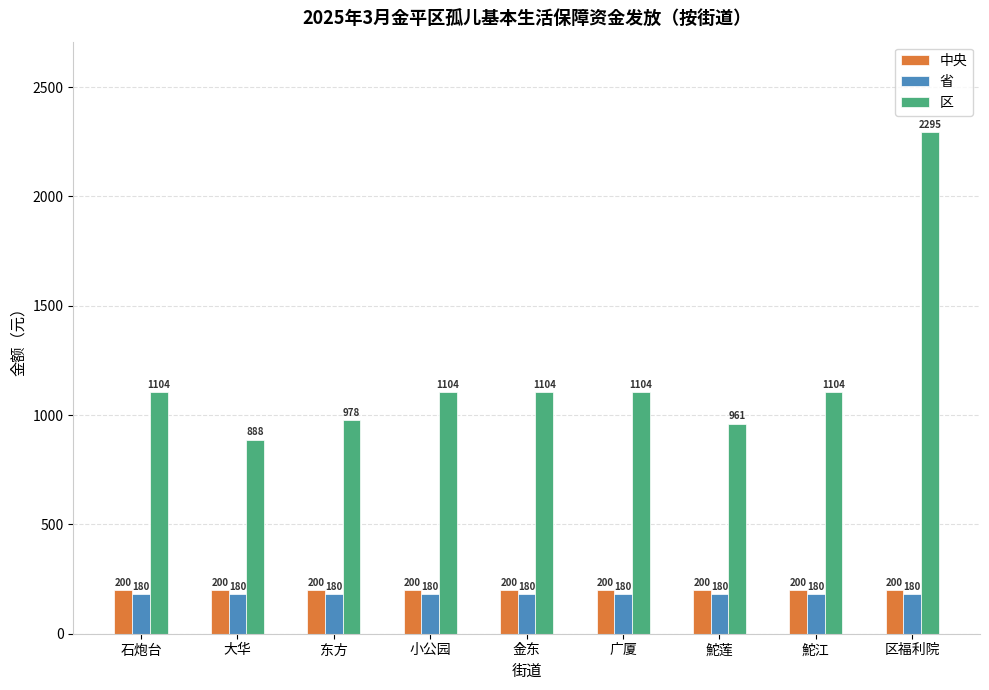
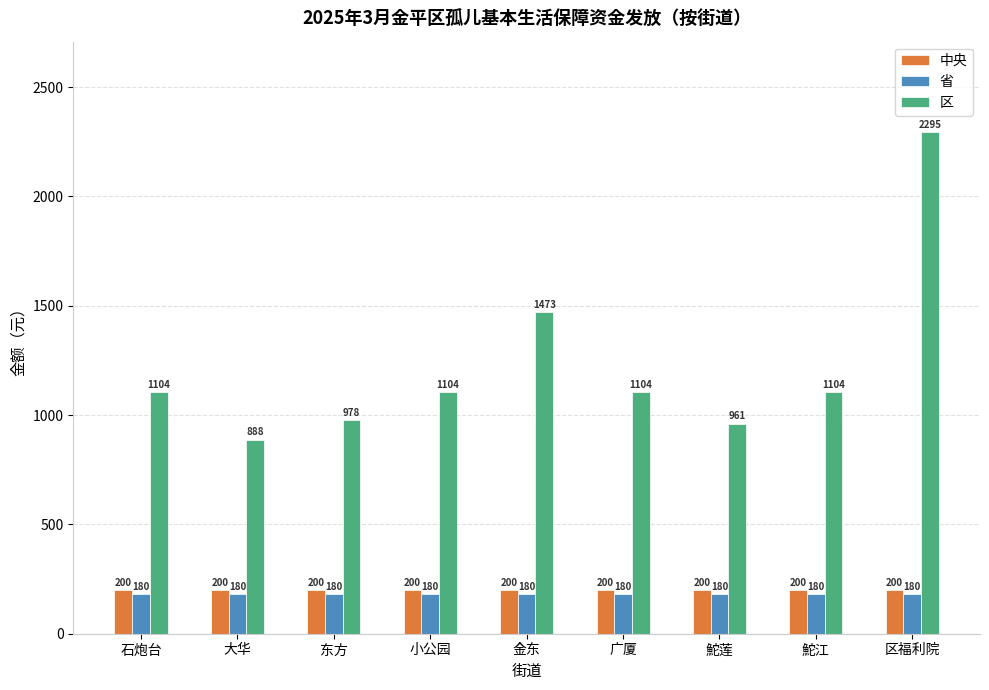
区, 金东: 1104 -> 1473
